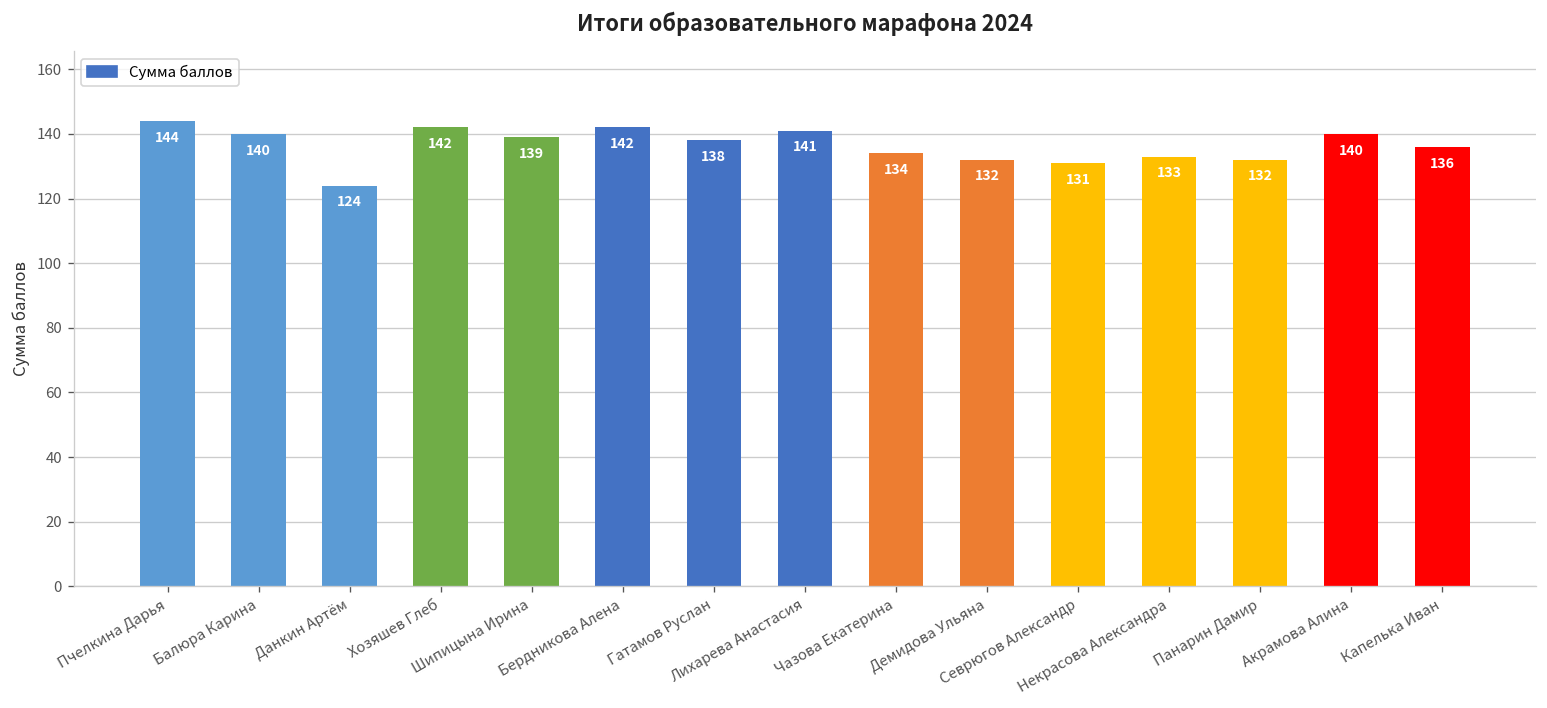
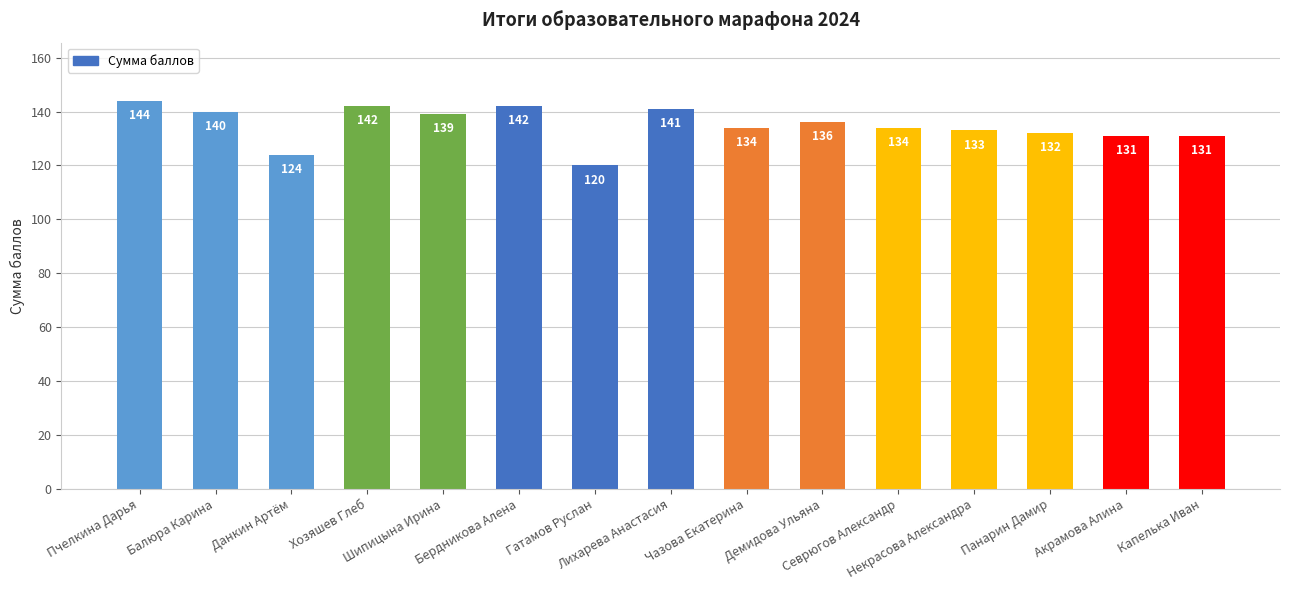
Гатамов Руслан: 138 -> 120
Демидова Ульяна: 132 -> 136
Севрюгов Александр: 131 -> 134
Акрамова Алина: 140 -> 131
Капелька Иван: 136 -> 131
